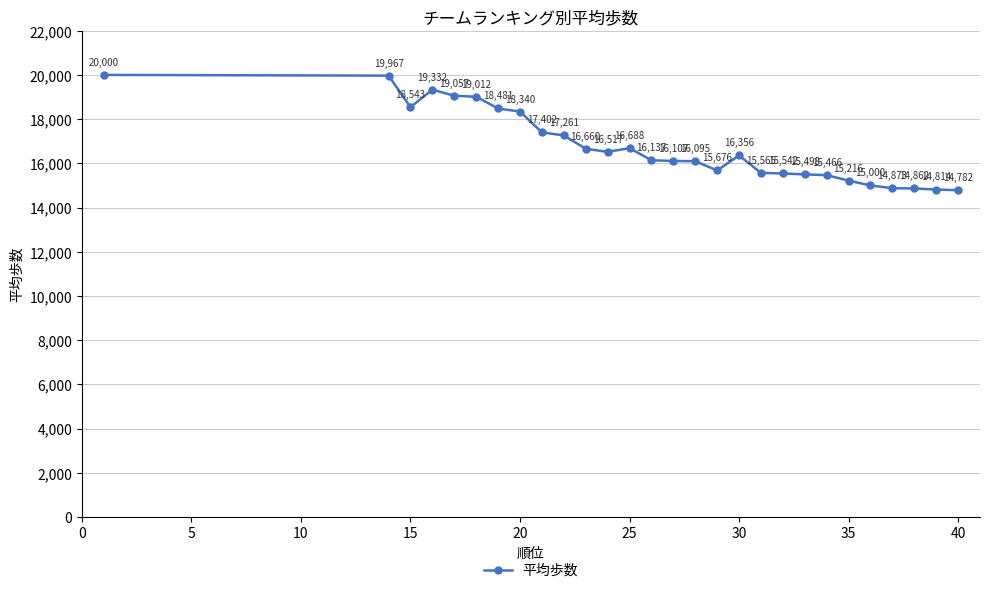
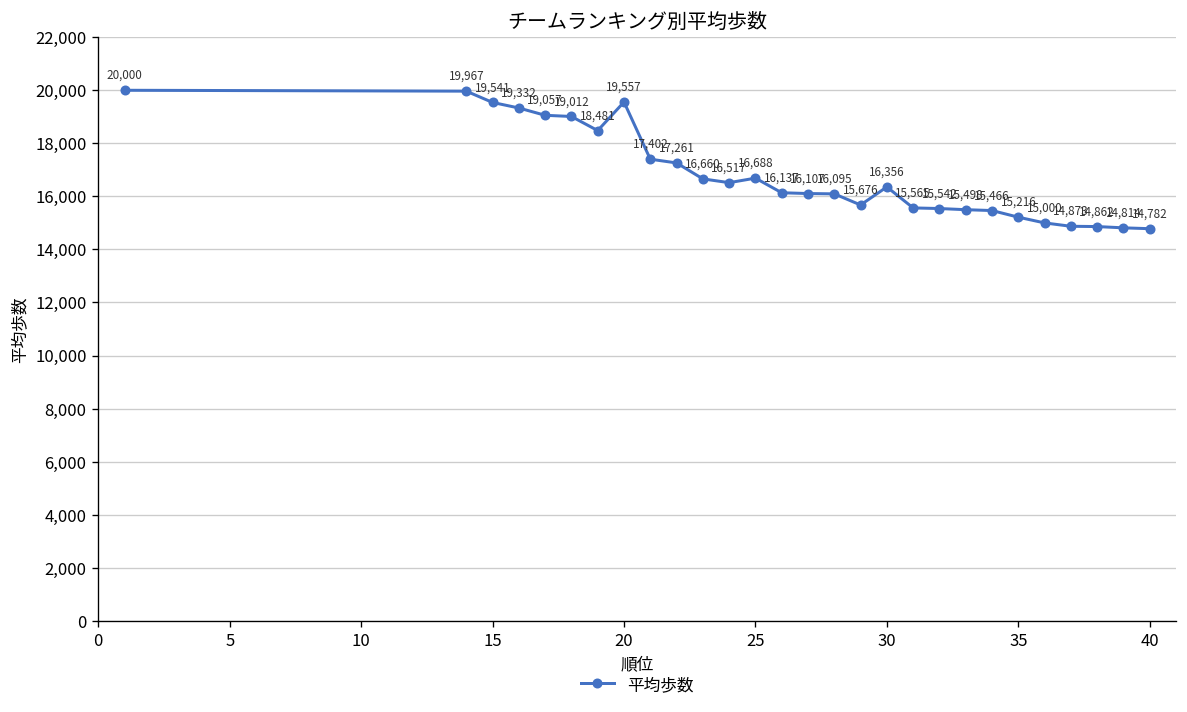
15: 18,543 -> 19,541
20: 18,340 -> 19,557
